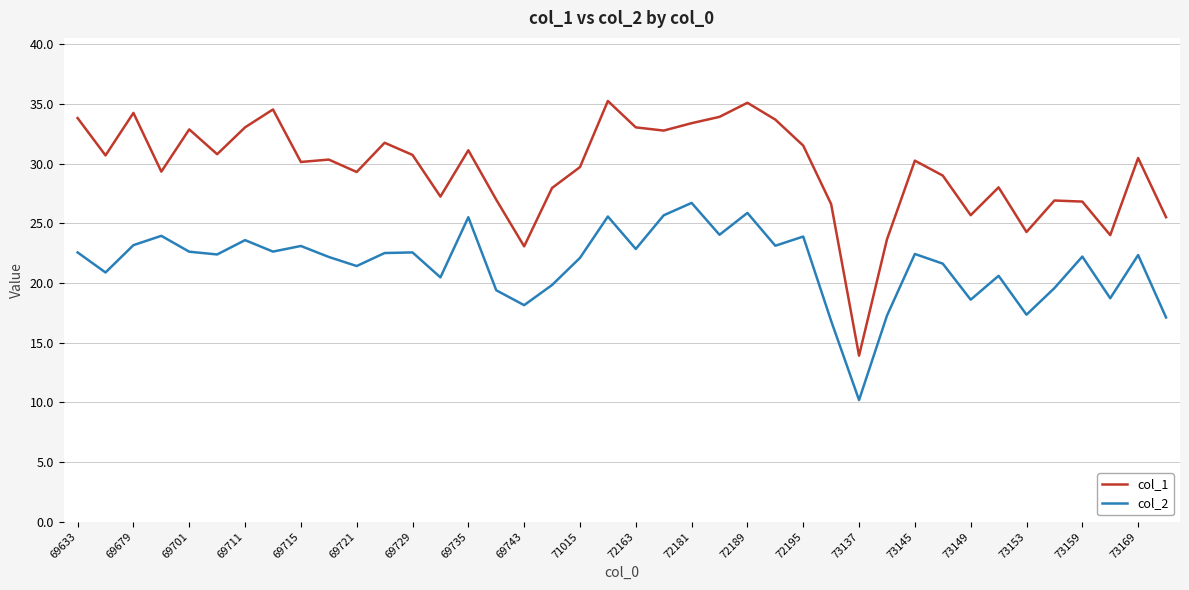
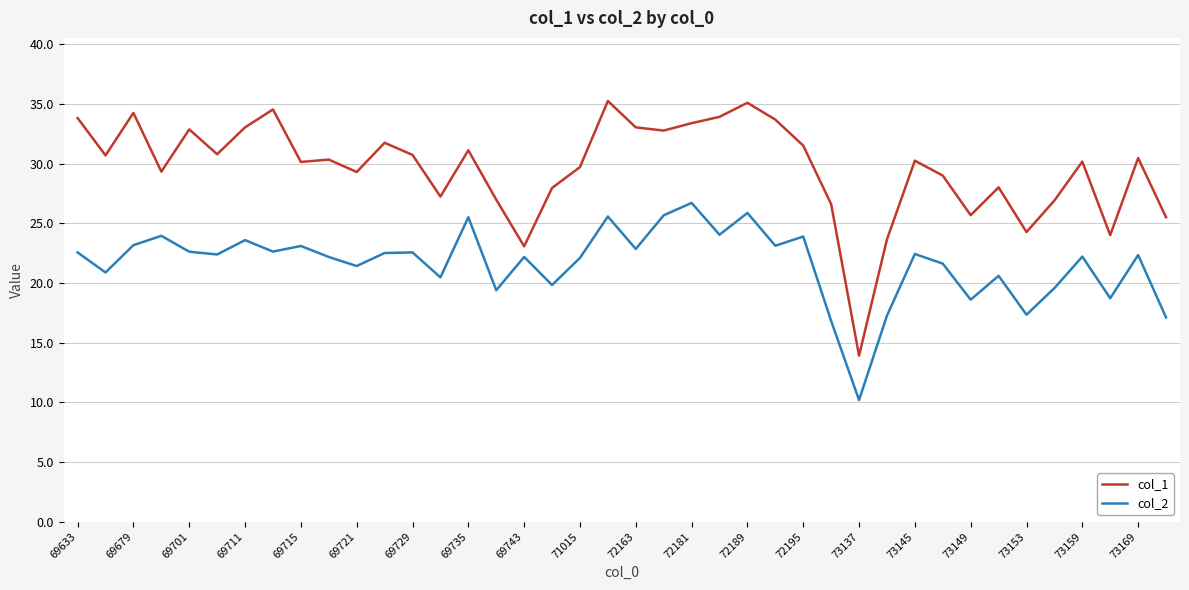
col_2, 69743: 18.1 -> 22.2
col_1, 73159: 26.8 -> 30.2
